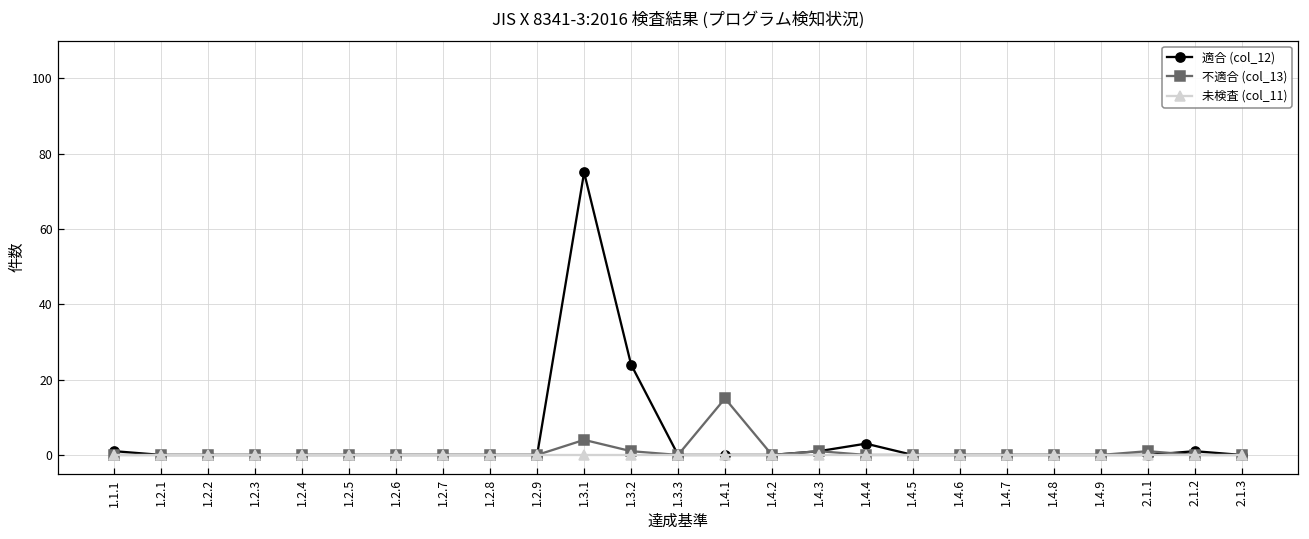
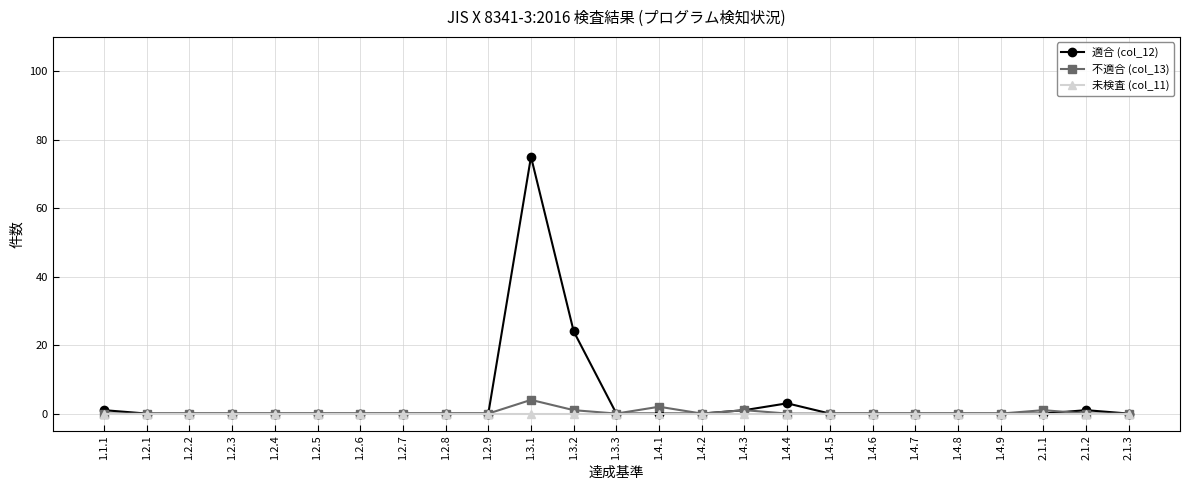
不適合 (col_13), 1.4.1: 15 -> 2
